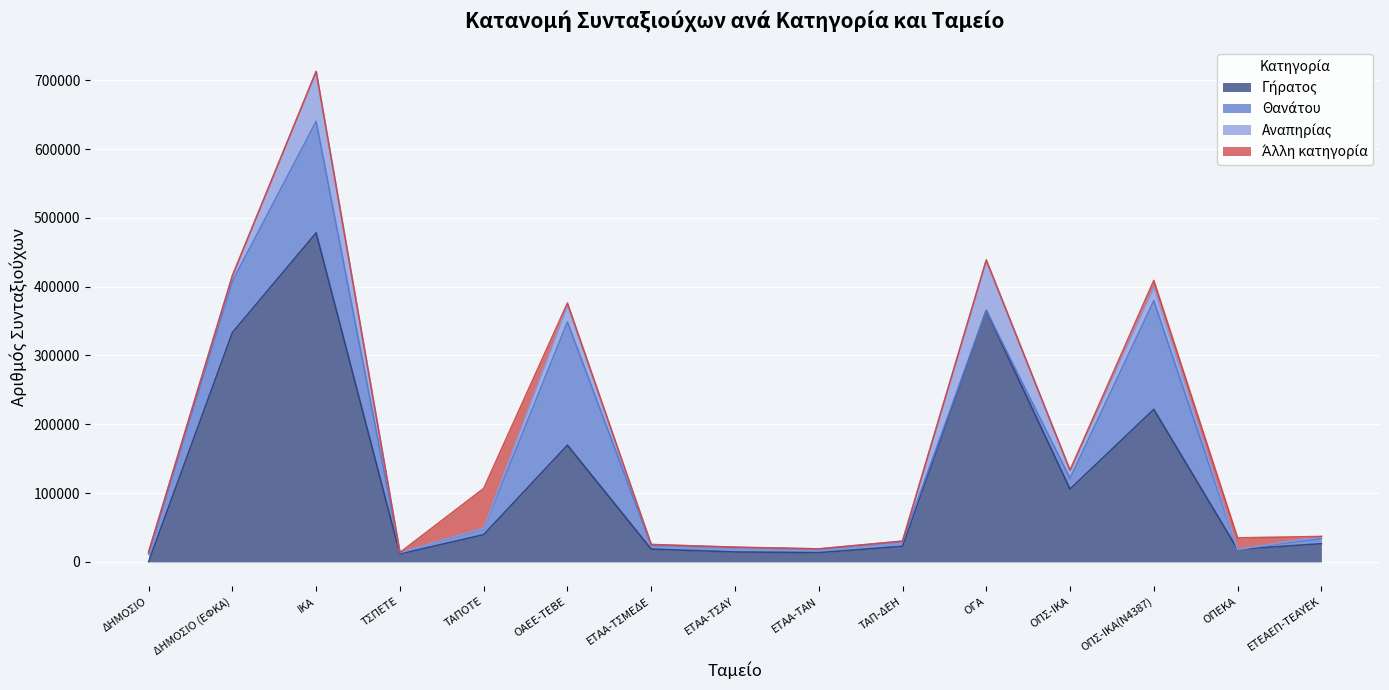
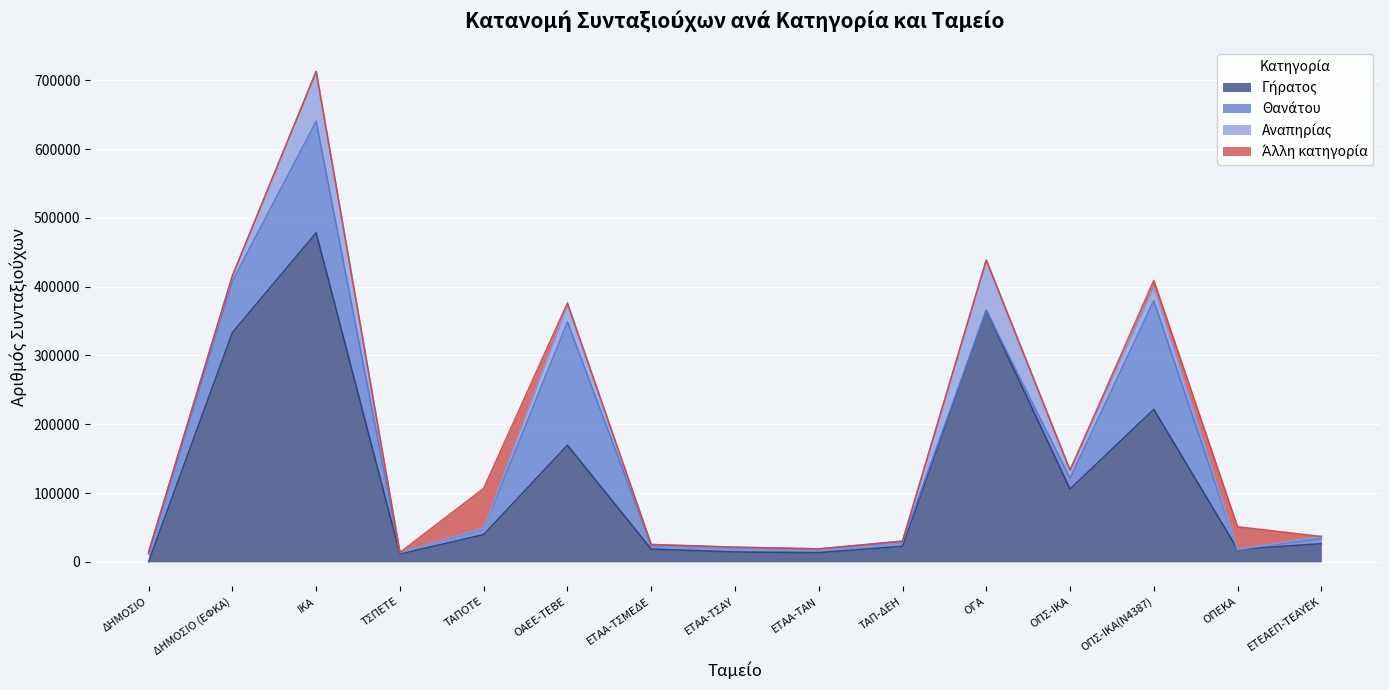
Άλλη κατηγορία, ΟΠΕΚΑ: 20000 -> 30000
